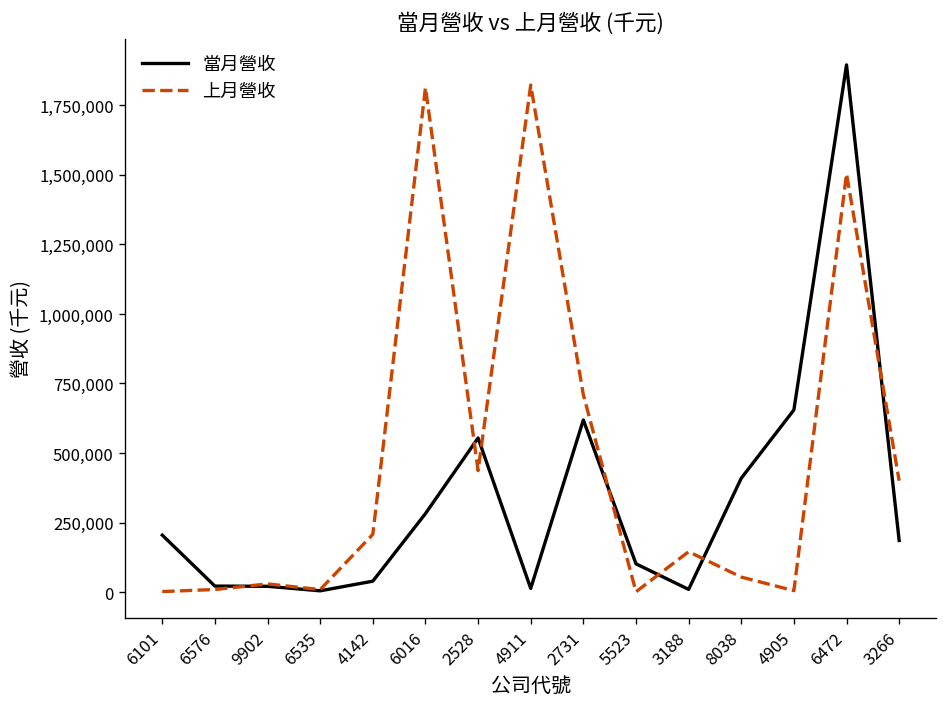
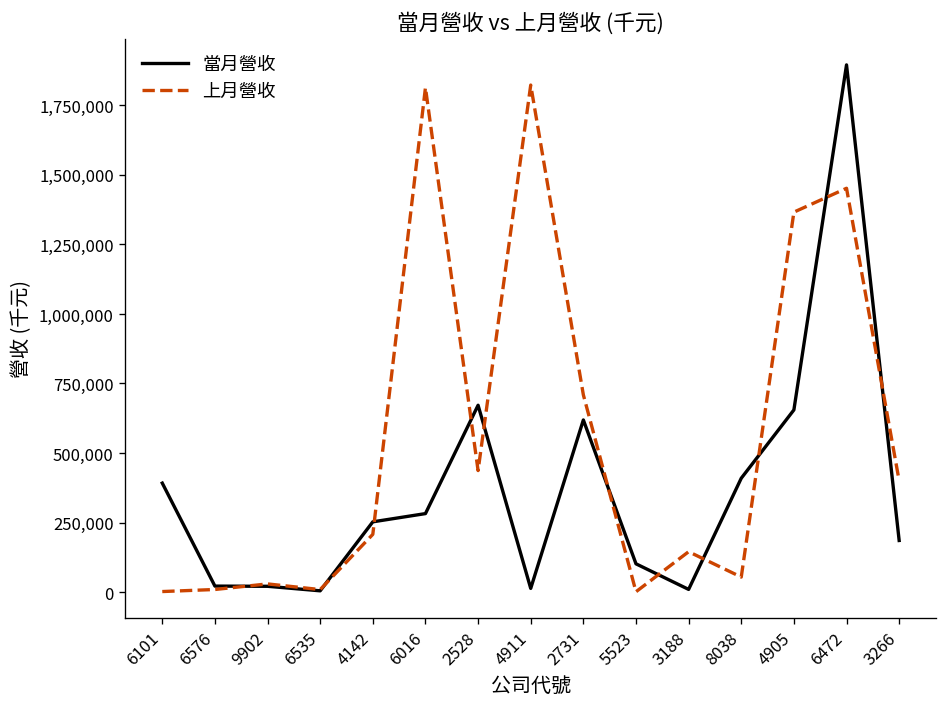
當月營收, 6101: 200,000 -> 390,000
當月營收, 4142: 40,000 -> 250,000
當月營收, 2528: 550,000 -> 670,000
上月營收, 4905: 10,000 -> 1,370,000
上月營收, 6472: 1,500,000 -> 1,450,000
